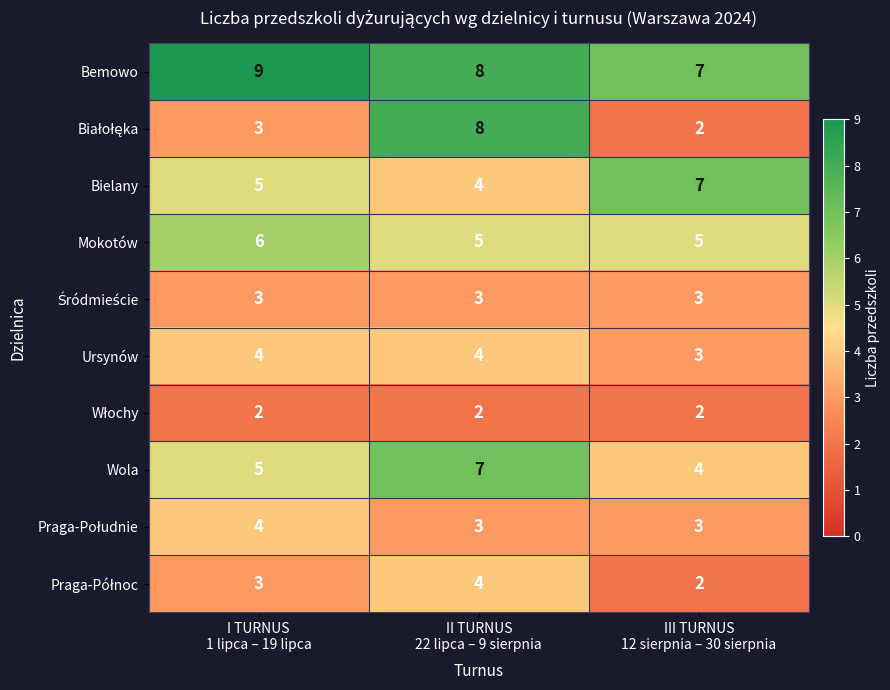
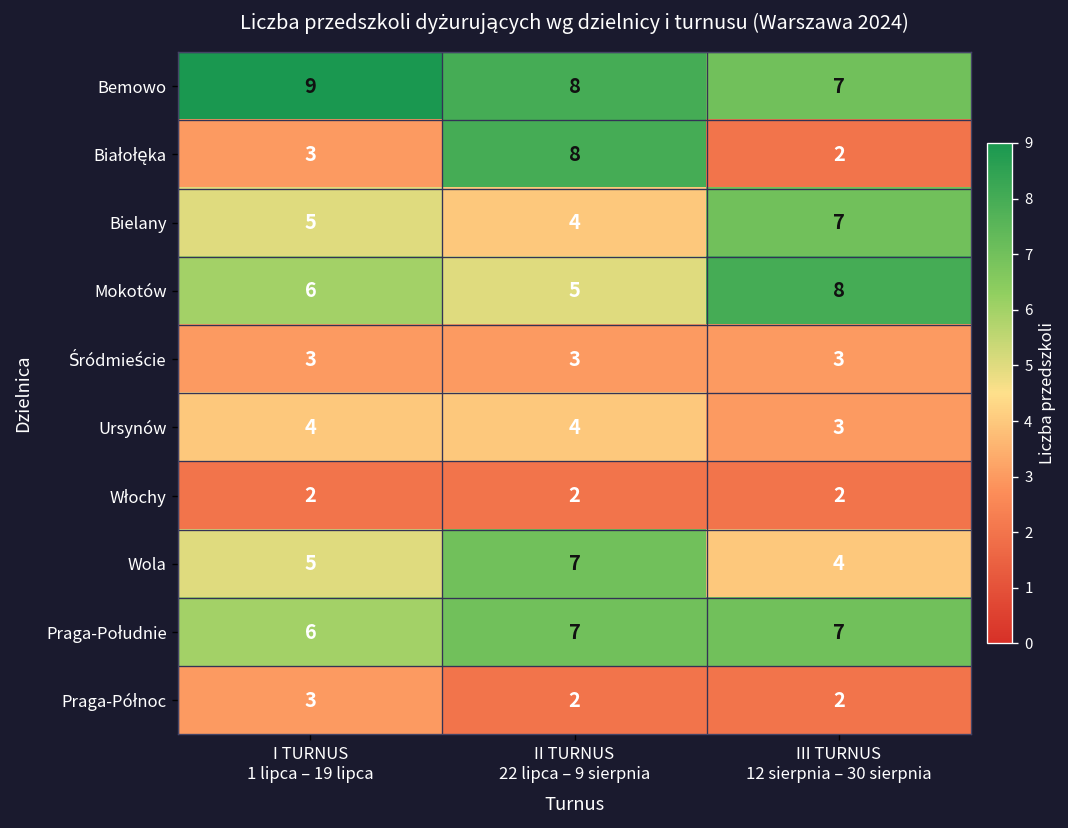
Mokotów, III TURNUS 12 sierpnia – 30 sierpnia: 5 -> 8
Praga-Południe, I TURNUS 1 lipca – 19 lipca: 4 -> 6
Praga-Południe, II TURNUS 22 lipca – 9 sierpnia: 3 -> 7
Praga-Południe, III TURNUS 12 sierpnia – 30 sierpnia: 3 -> 7
Praga-Północ, II TURNUS 22 lipca – 9 sierpnia: 4 -> 2
